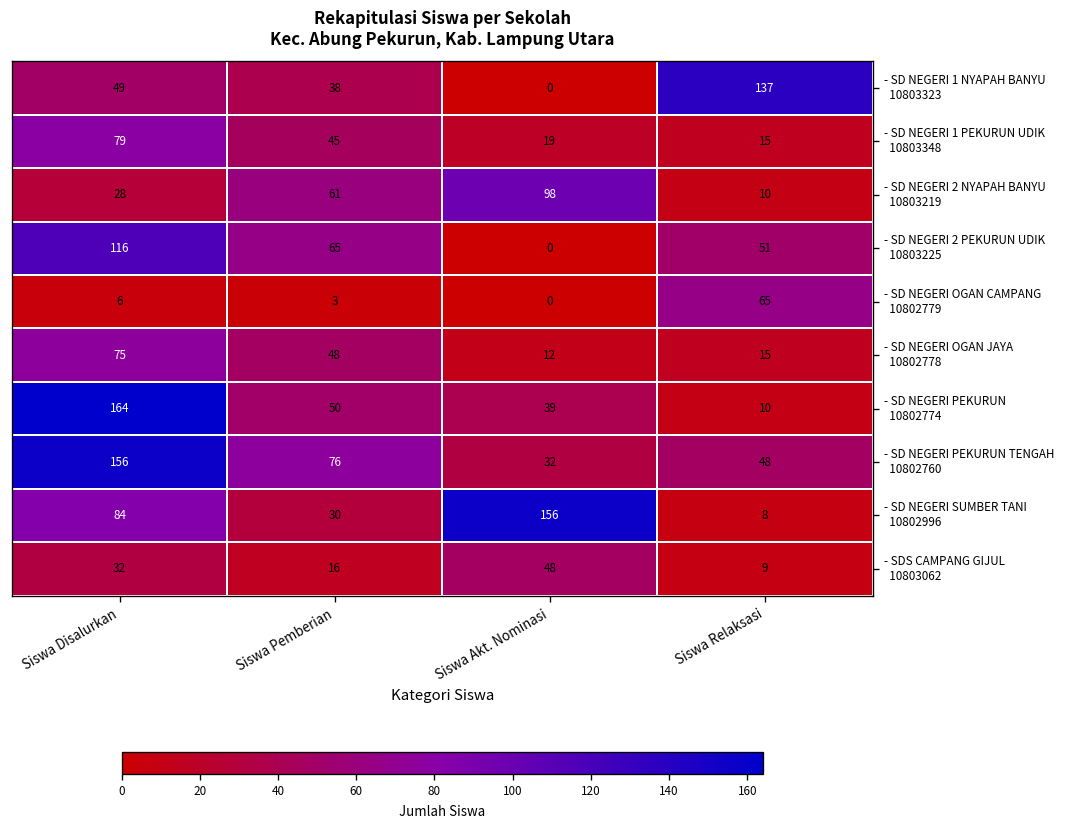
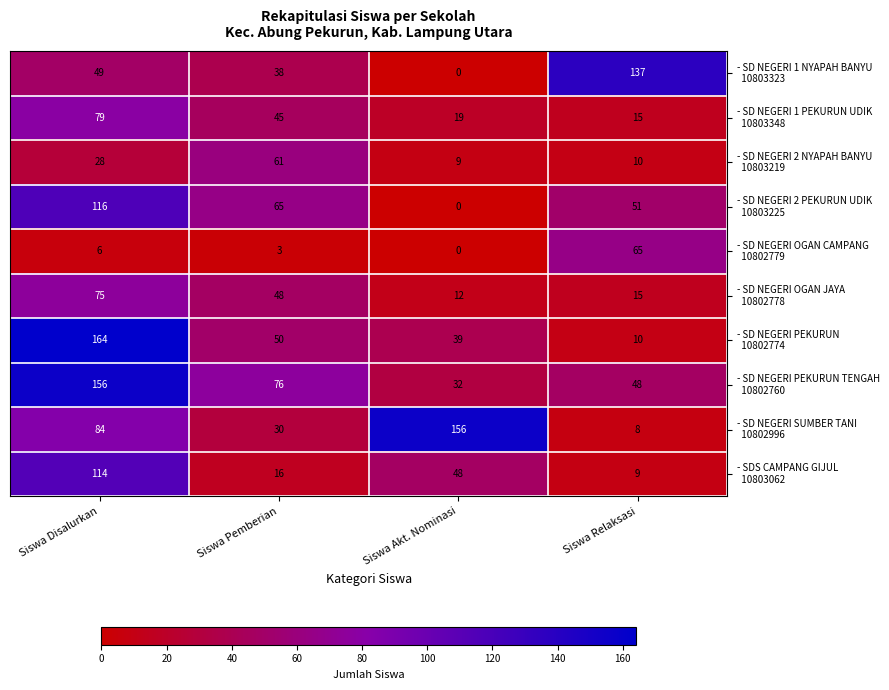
- SD NEGERI 2 NYAPAH BANYU 10803219, Siswa Akt. Nominasi: 98 -> 9
- SDS CAMPANG GIJUL 10803062, Siswa Disalurkan: 32 -> 114
